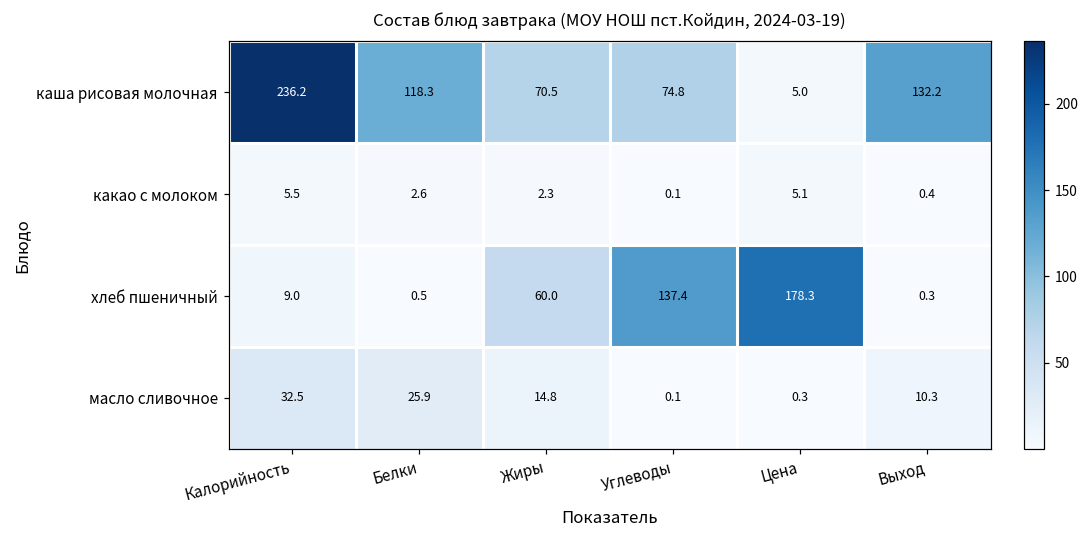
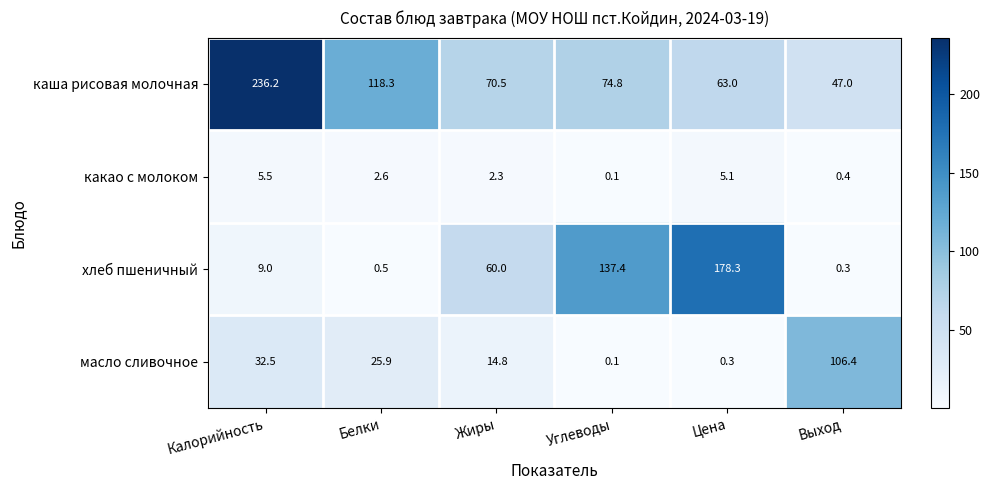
каша рисовая молочная, Цена: 5.0 -> 63.0
каша рисовая молочная, Выход: 132.2 -> 47.0
масло сливочное, Выход: 10.3 -> 106.4
